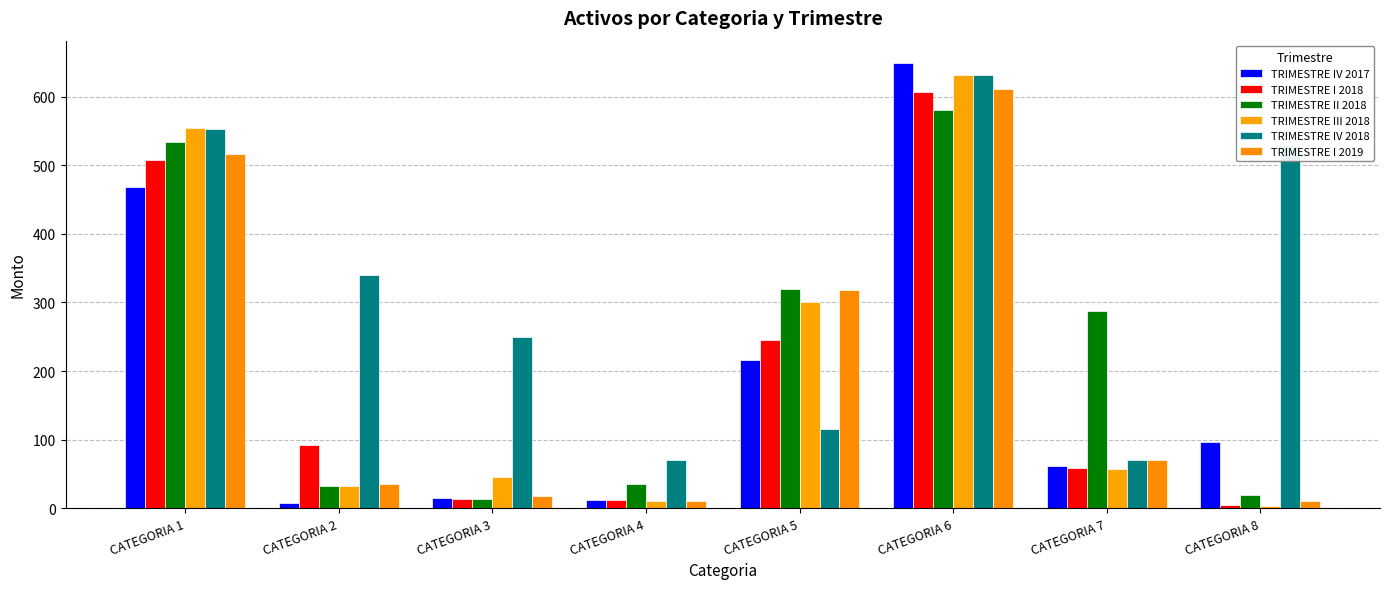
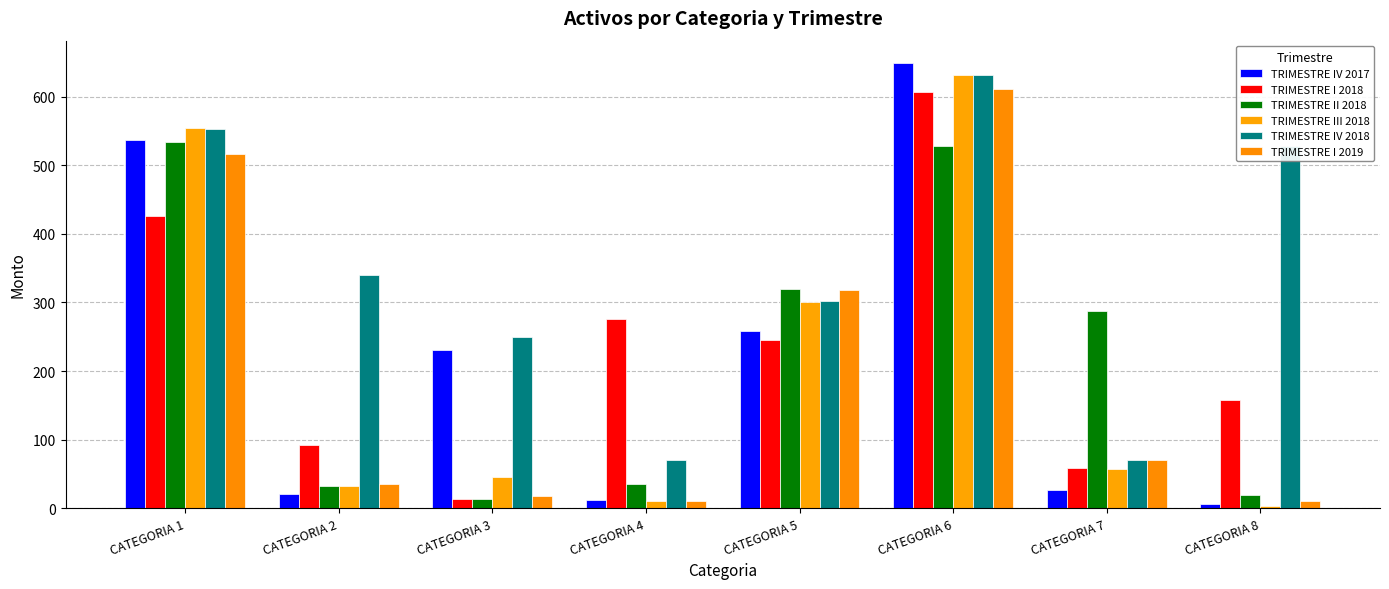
TRIMESTRE IV 2017, CATEGORIA 1: 470 -> 540
TRIMESTRE I 2018, CATEGORIA 1: 510 -> 430
TRIMESTRE IV 2017, CATEGORIA 2: 10 -> 20
TRIMESTRE IV 2017, CATEGORIA 3: 20 -> 230
TRIMESTRE I 2018, CATEGORIA 4: 10 -> 280
TRIMESTRE IV 2017, CATEGORIA 5: 220 -> 260
TRIMESTRE IV 2018, CATEGORIA 5: 120 -> 300
TRIMESTRE II 2018, CATEGORIA 6: 580 -> 530
TRIMESTRE IV 2017, CATEGORIA 7: 60 -> 30
TRIMESTRE IV 2017, CATEGORIA 8: 100 -> 10
TRIMESTRE I 2018, CATEGORIA 8: 0 -> 160
